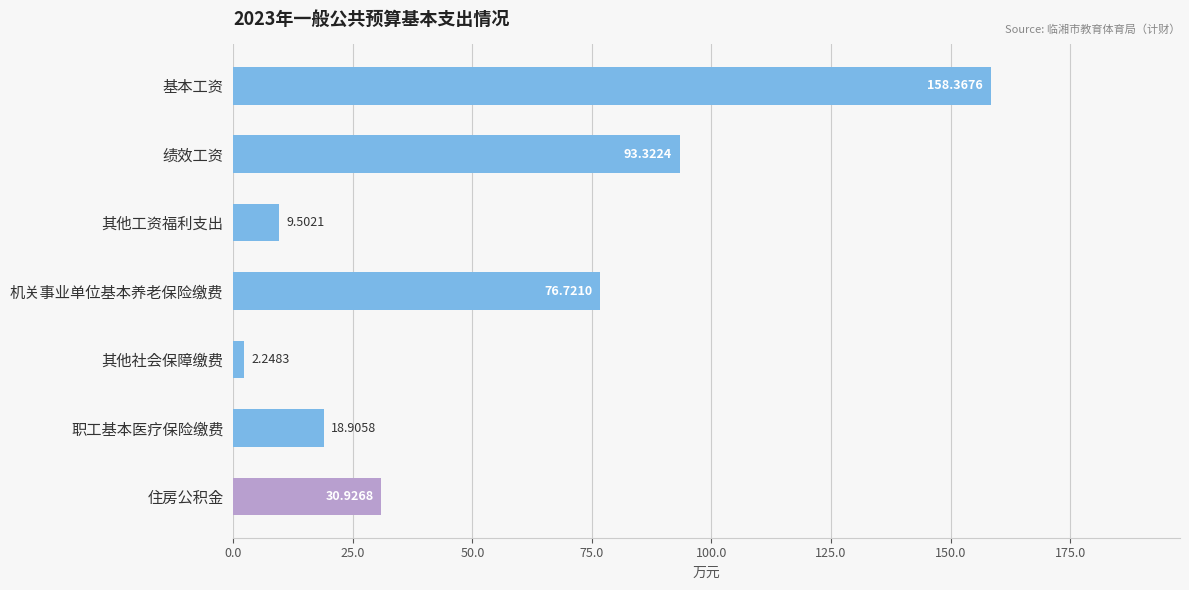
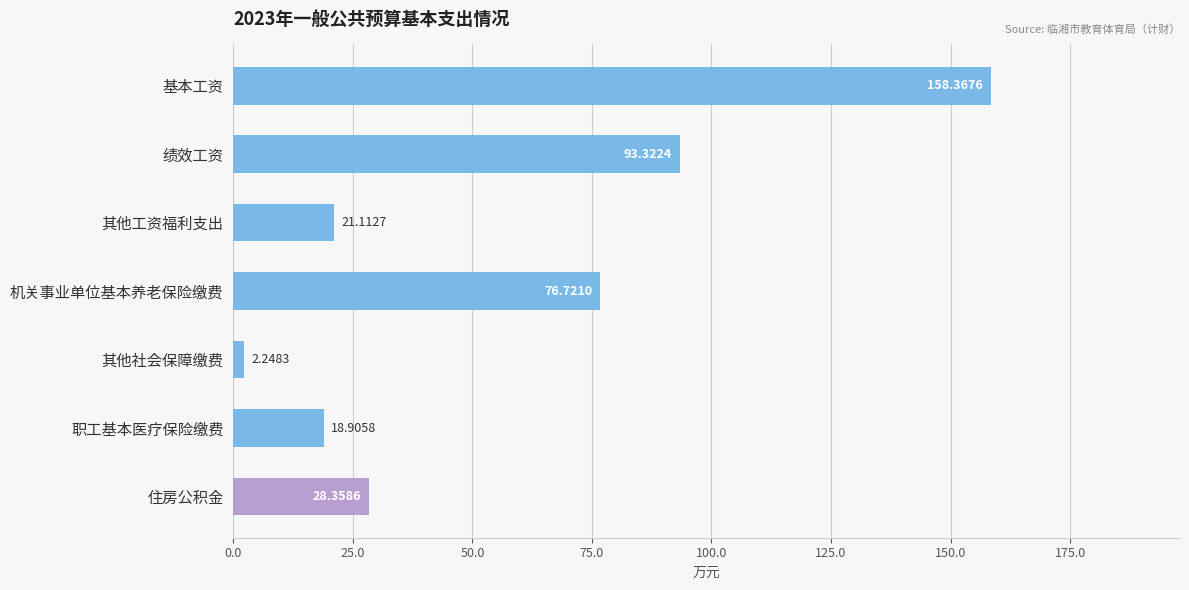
其他工资福利支出: 9.5021 -> 21.1127
住房公积金: 30.9268 -> 28.3586
